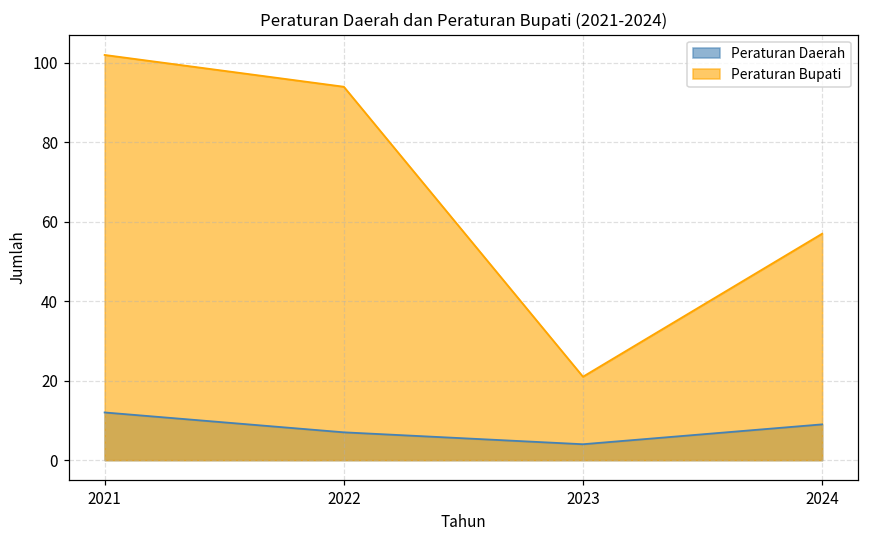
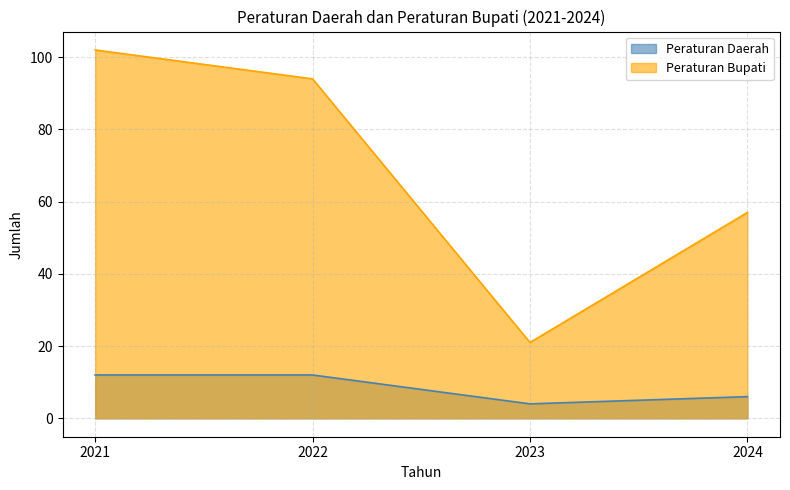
Peraturan Daerah, 2022: 7 -> 12
Peraturan Daerah, 2024: 9 -> 6
